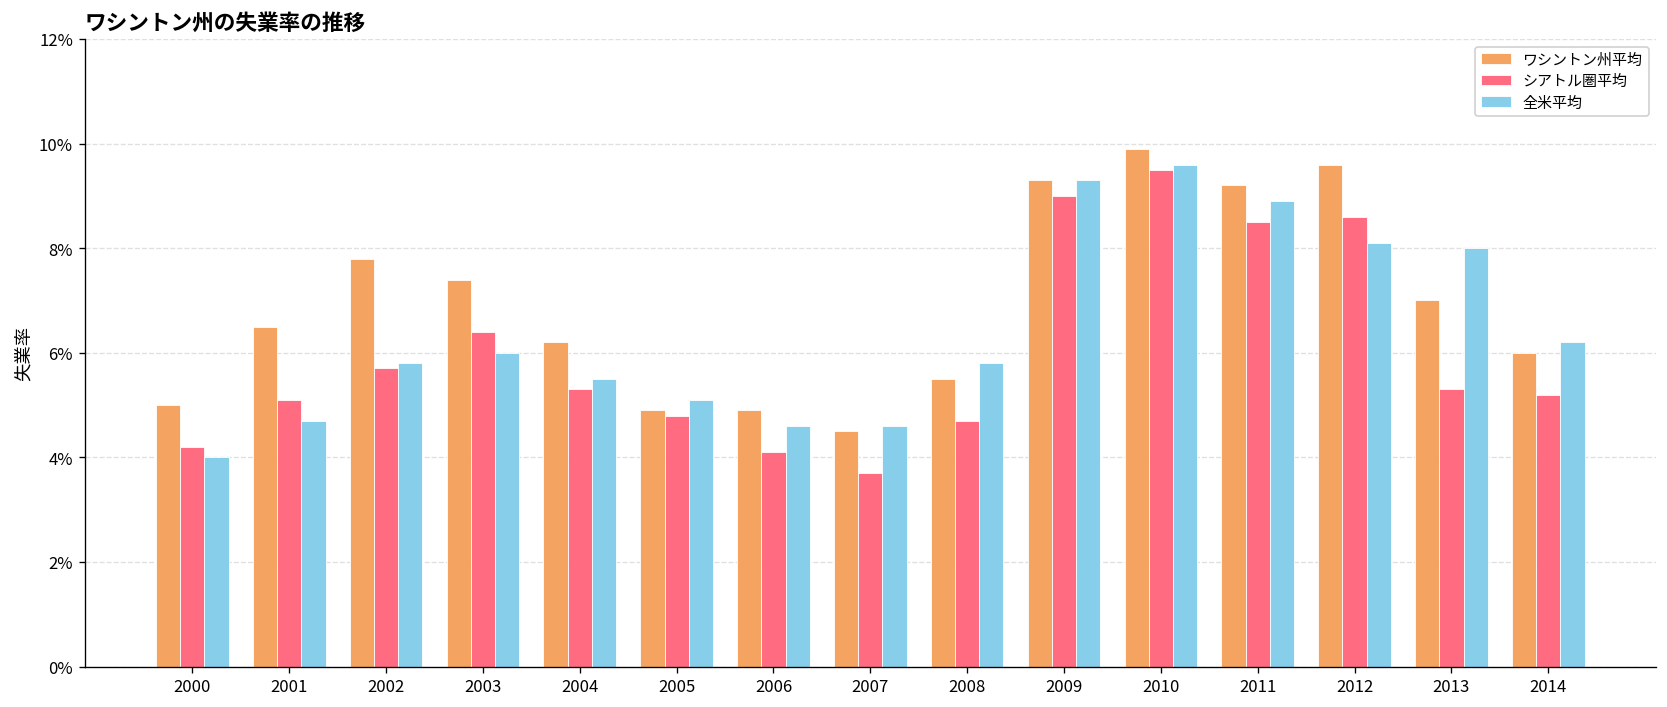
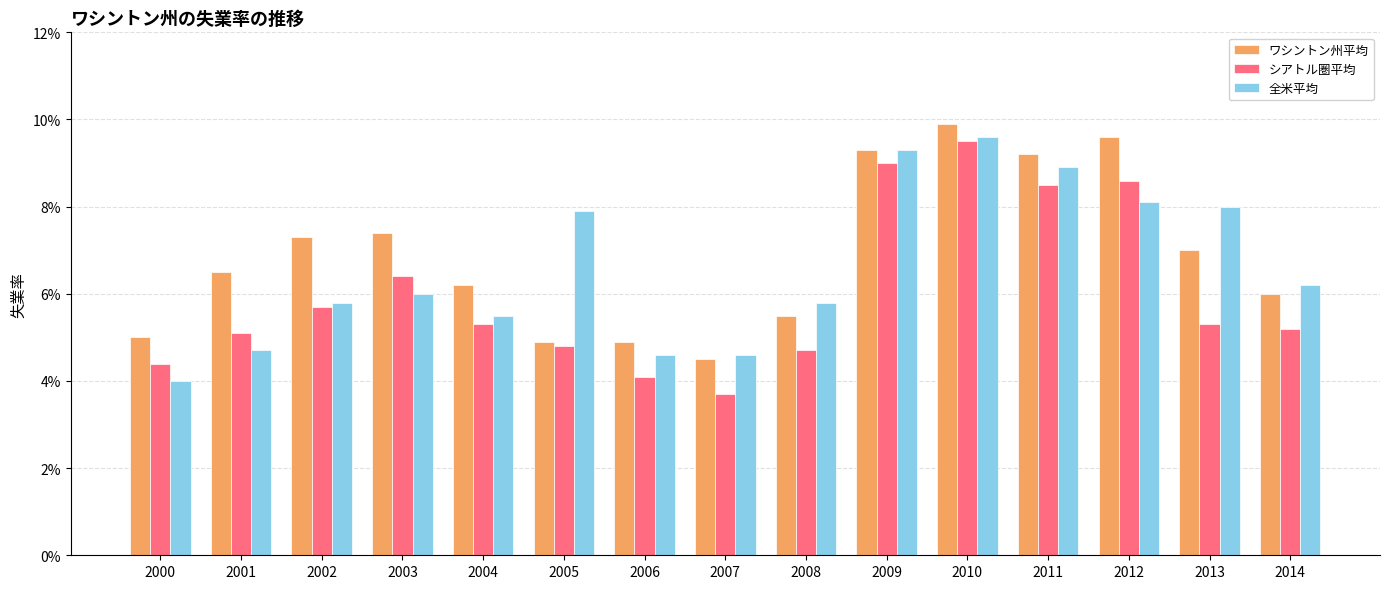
シアトル圏平均, 2000: 4.2% -> 4.4%
ワシントン州平均, 2002: 7.8% -> 7.3%
全米平均, 2005: 5.1% -> 7.9%
